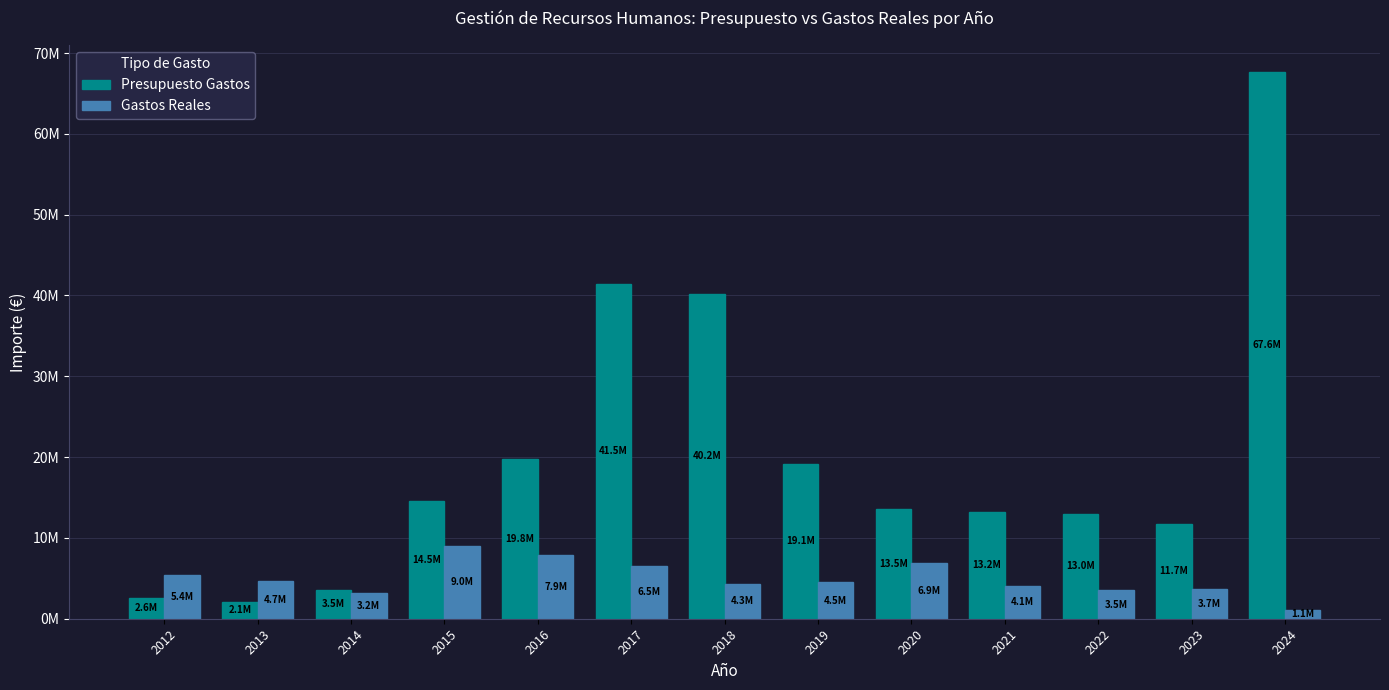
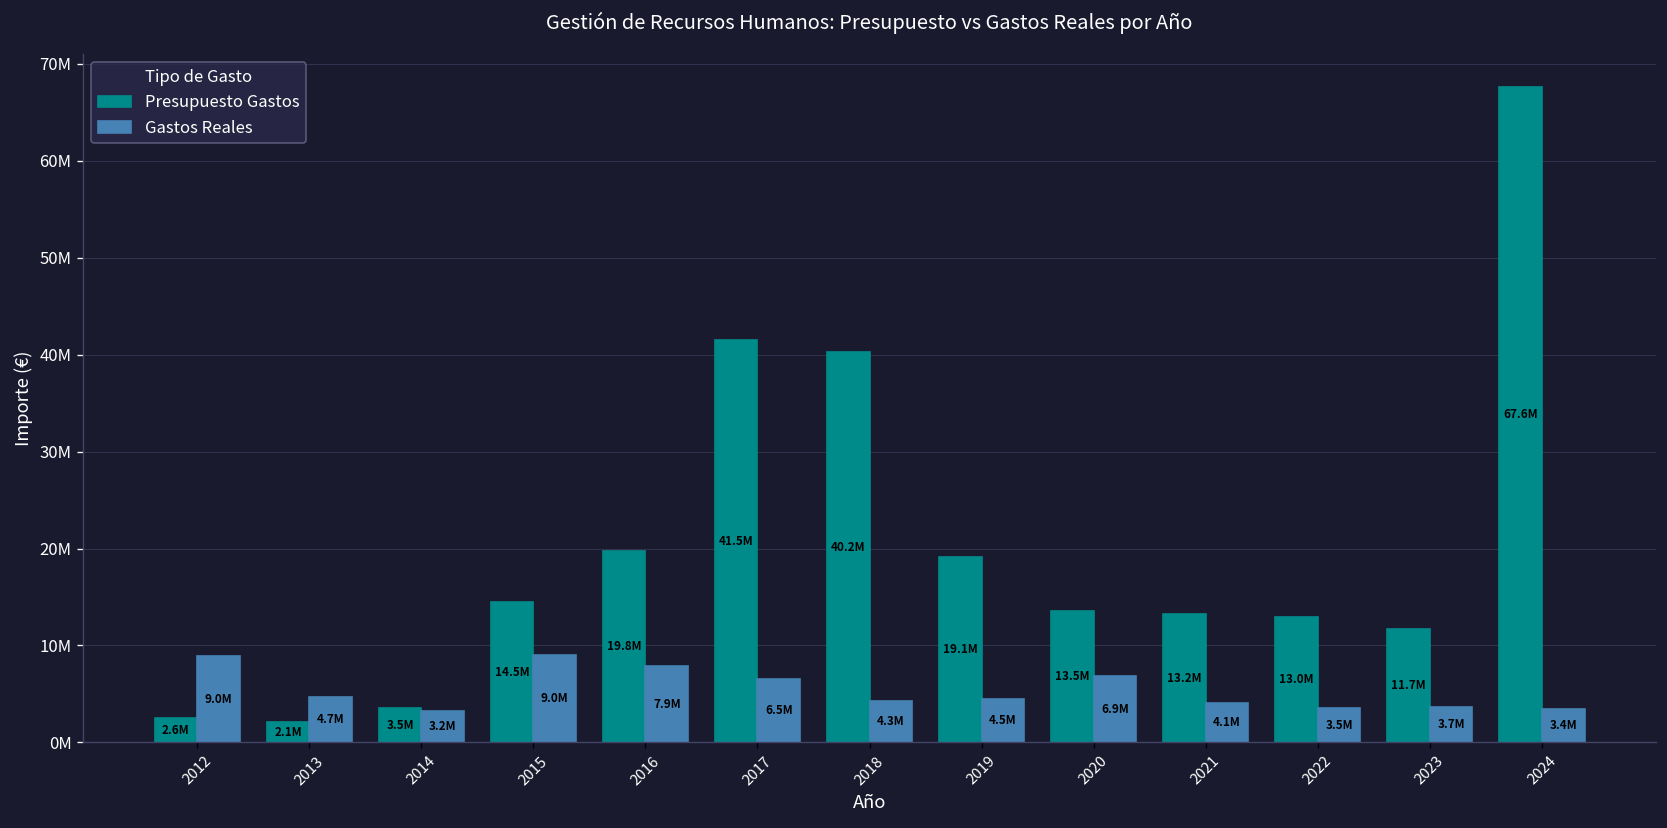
Gastos Reales, 2012: 5.4M -> 9.0M
Gastos Reales, 2024: 1.1M -> 3.4M
